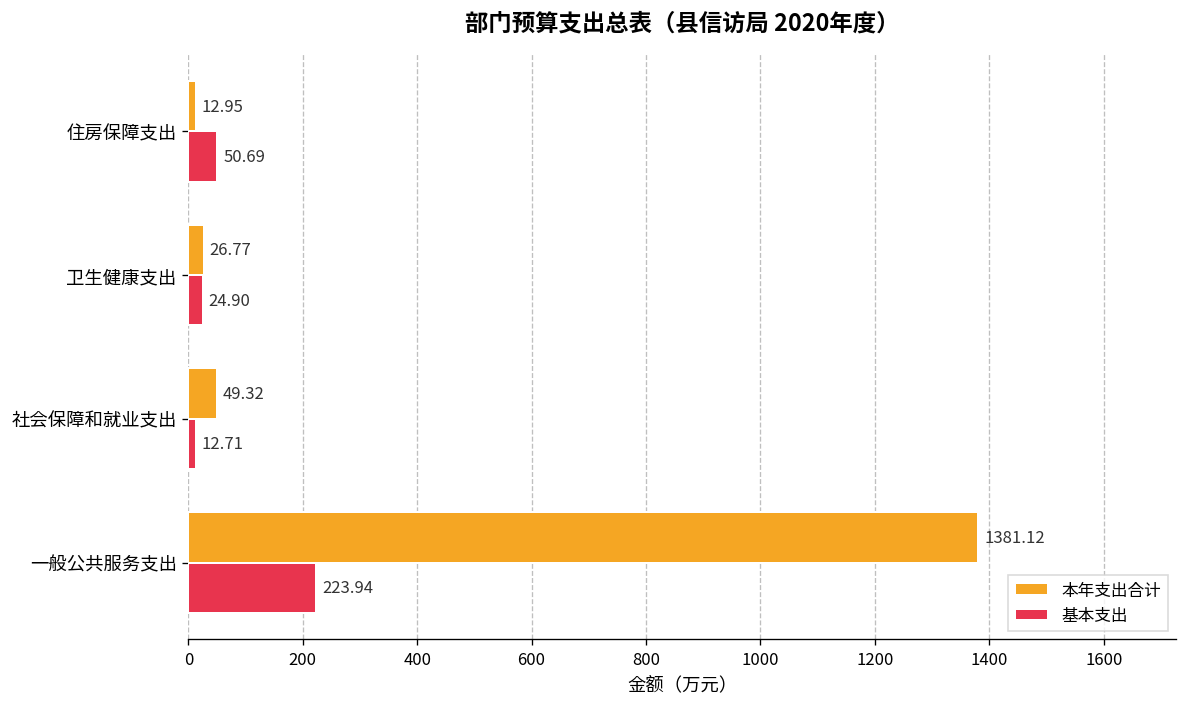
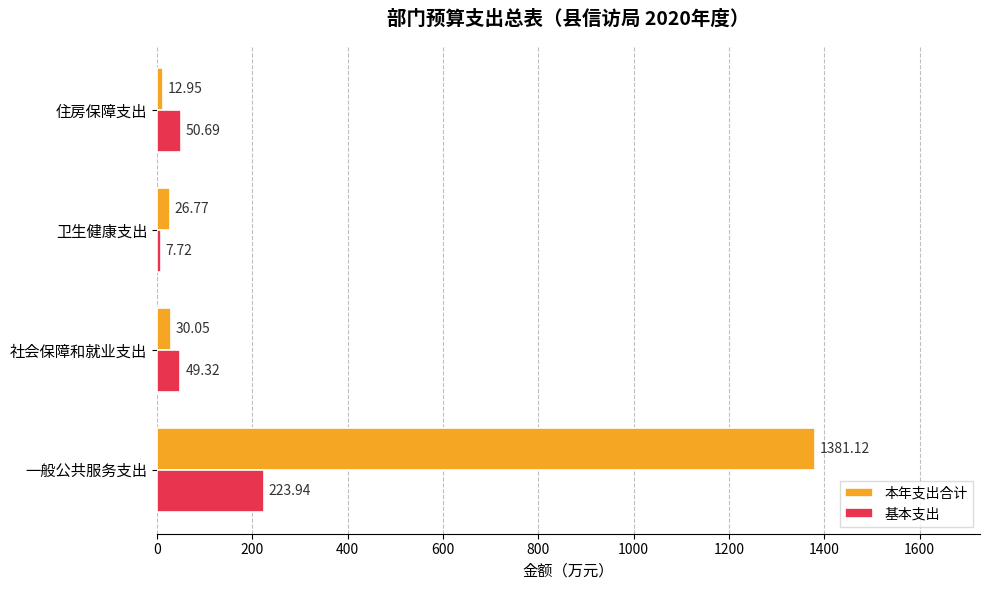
基本支出, 卫生健康支出: 24.90 -> 7.72
本年支出合计, 社会保障和就业支出: 49.32 -> 30.05
基本支出, 社会保障和就业支出: 12.71 -> 49.32
